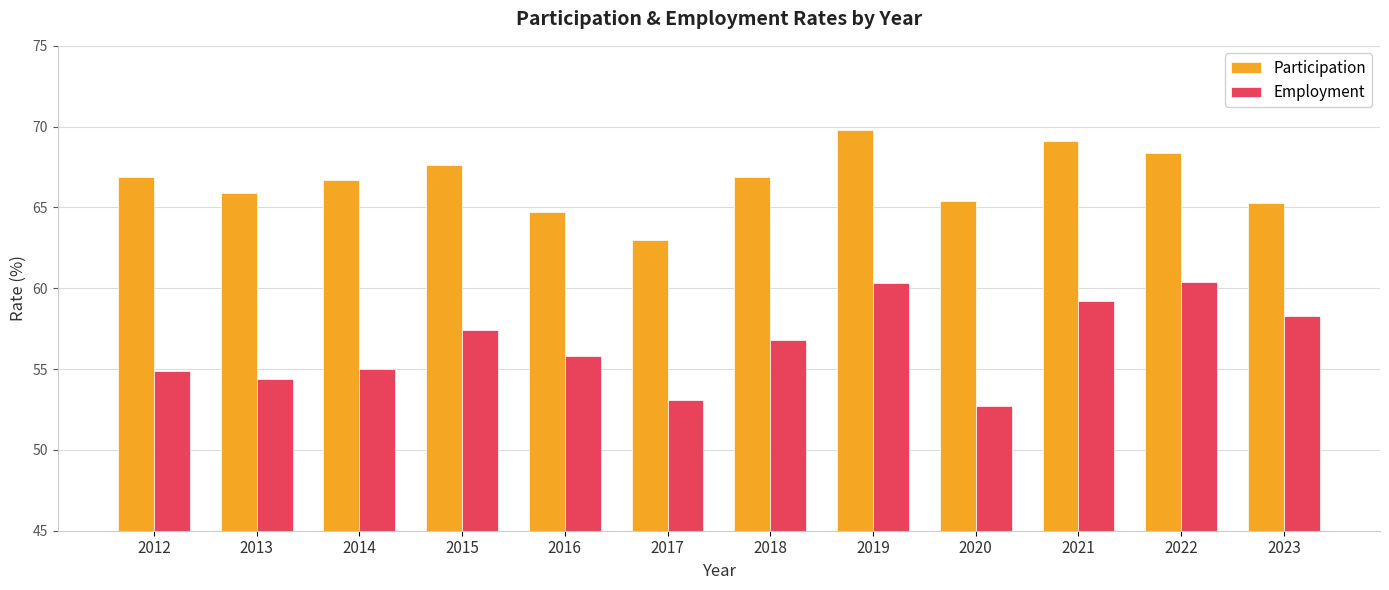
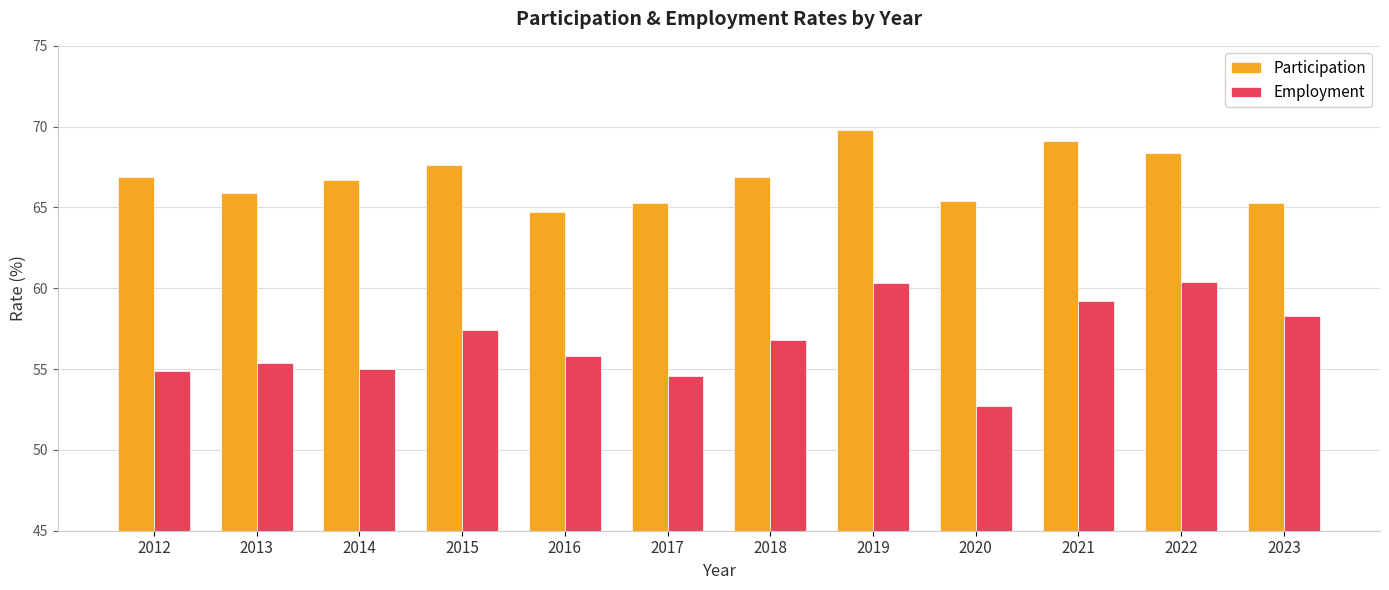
Employment, 2013: 54.4 -> 55.4
Participation, 2017: 63.0 -> 65.3
Employment, 2017: 53.1 -> 54.6
